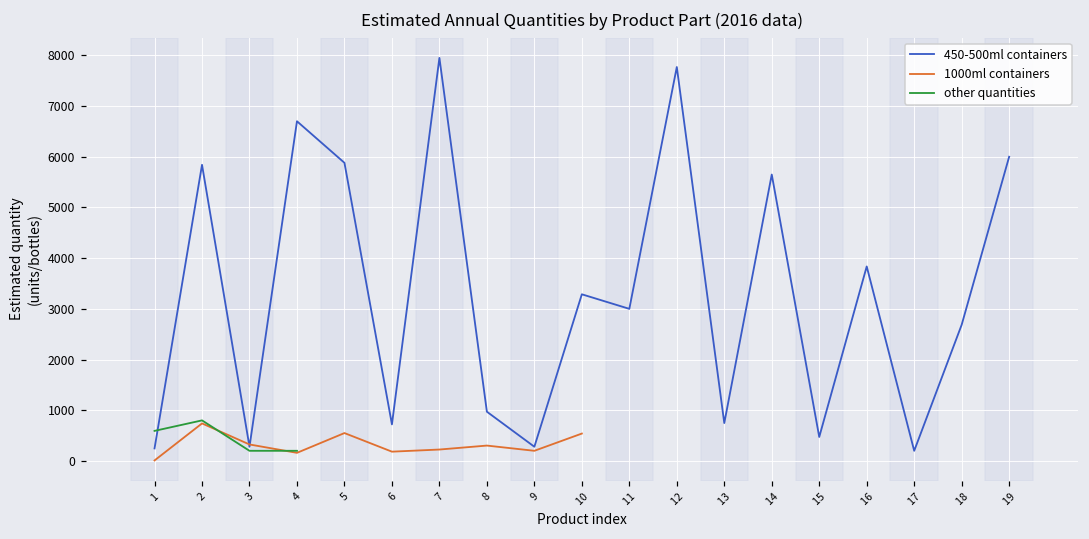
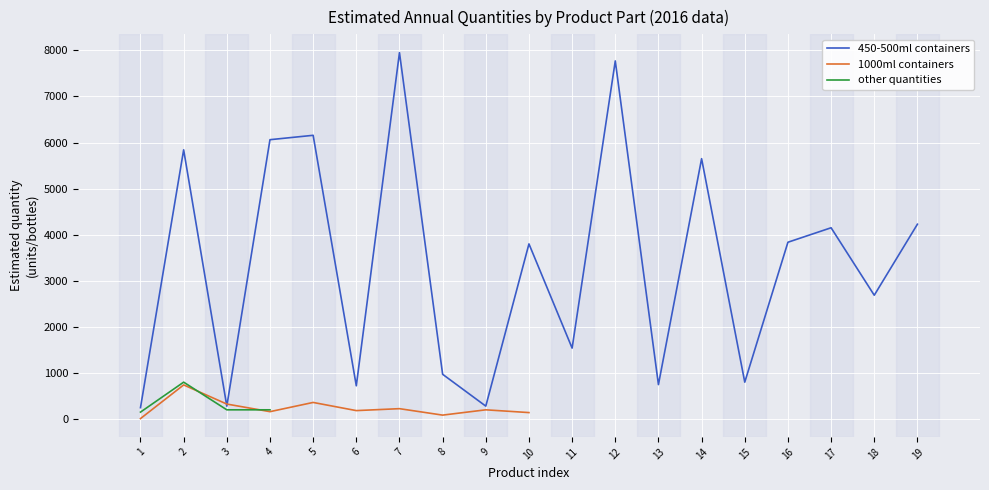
other quantities, 1: 600 -> 200
450-500ml containers, 4: 6700 -> 6100
450-500ml containers, 5: 5900 -> 6200
1000ml containers, 5: 600 -> 400
1000ml containers, 8: 300 -> 100
450-500ml containers, 10: 3300 -> 3800
1000ml containers, 10: 500 -> 100
450-500ml containers, 11: 3000 -> 1500
450-500ml containers, 15: 500 -> 800
450-500ml containers, 17: 200 -> 4200
450-500ml containers, 19: 6000 -> 4200
